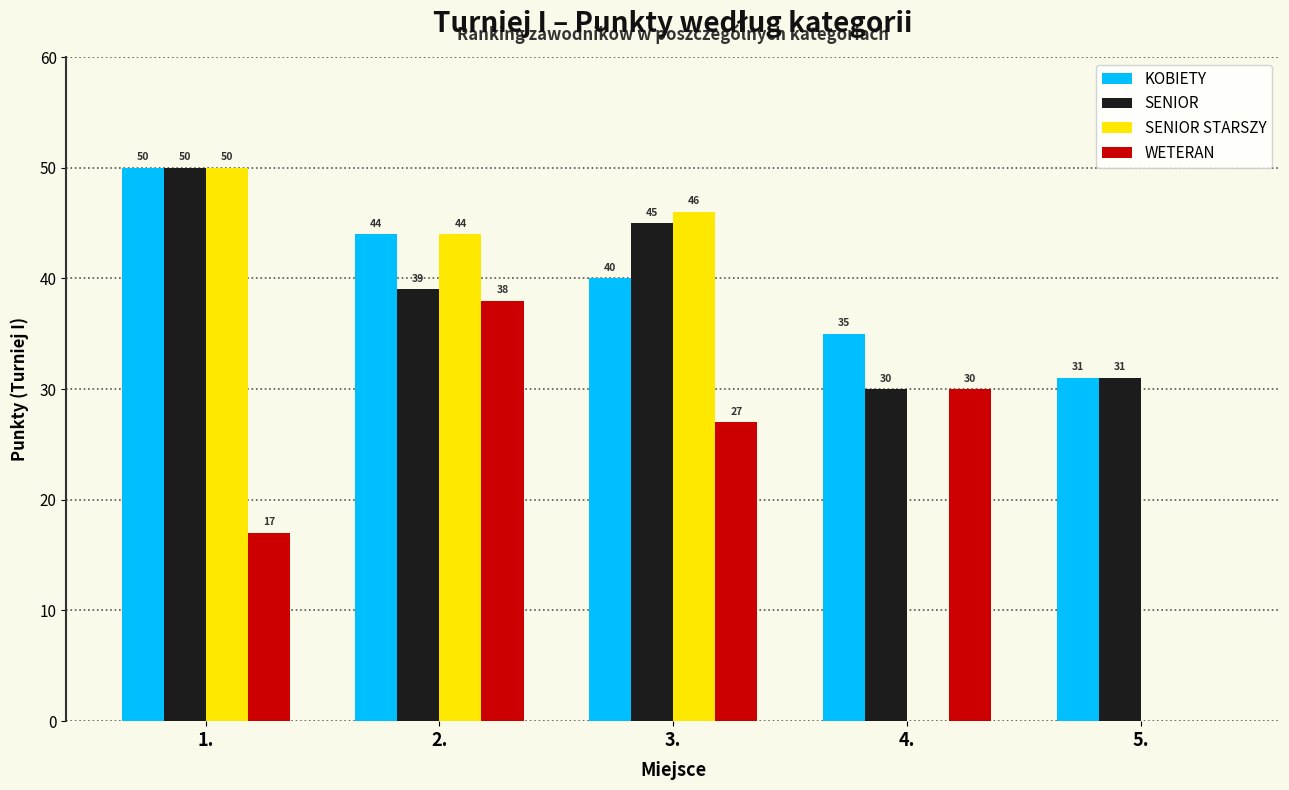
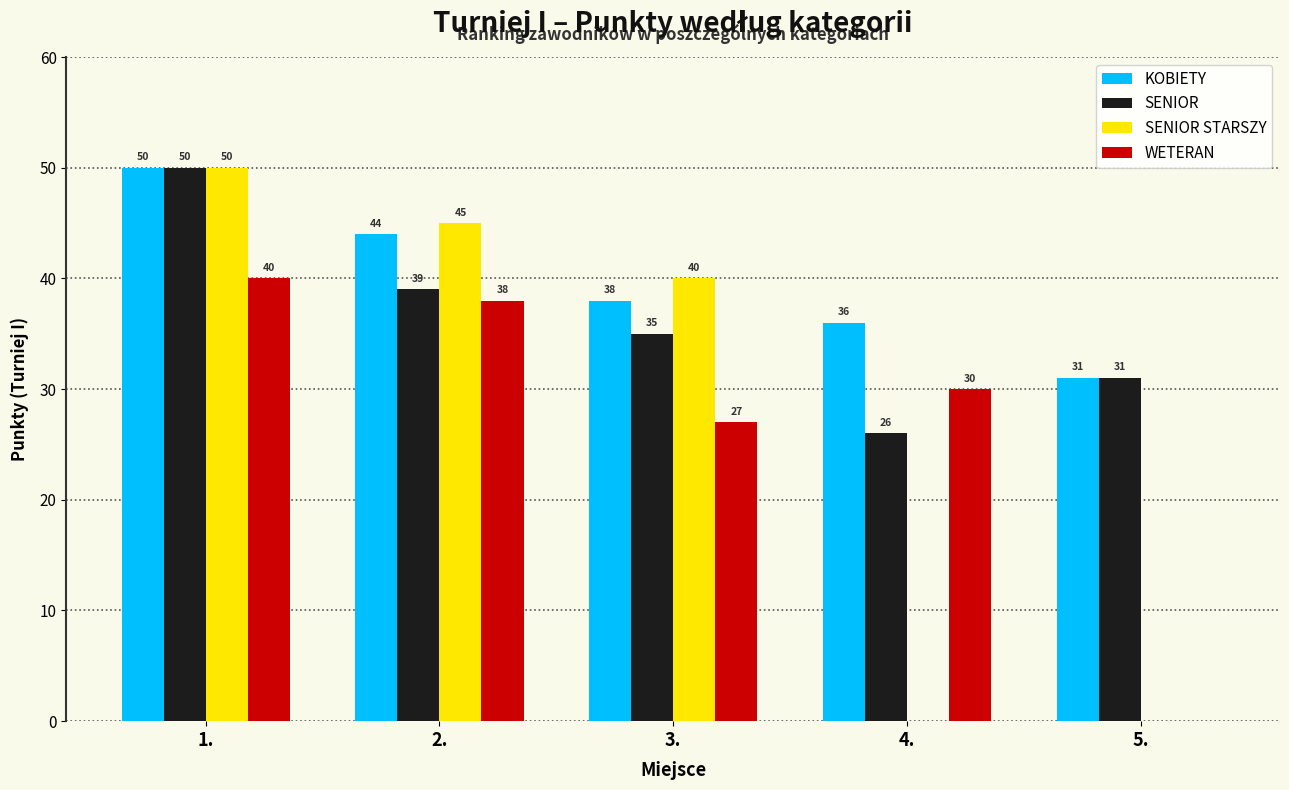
WETERAN, 1.: 17 -> 40
SENIOR STARSZY, 2.: 44 -> 45
KOBIETY, 3.: 40 -> 38
SENIOR, 3.: 45 -> 35
SENIOR STARSZY, 3.: 46 -> 40
KOBIETY, 4.: 35 -> 36
SENIOR, 4.: 30 -> 26
